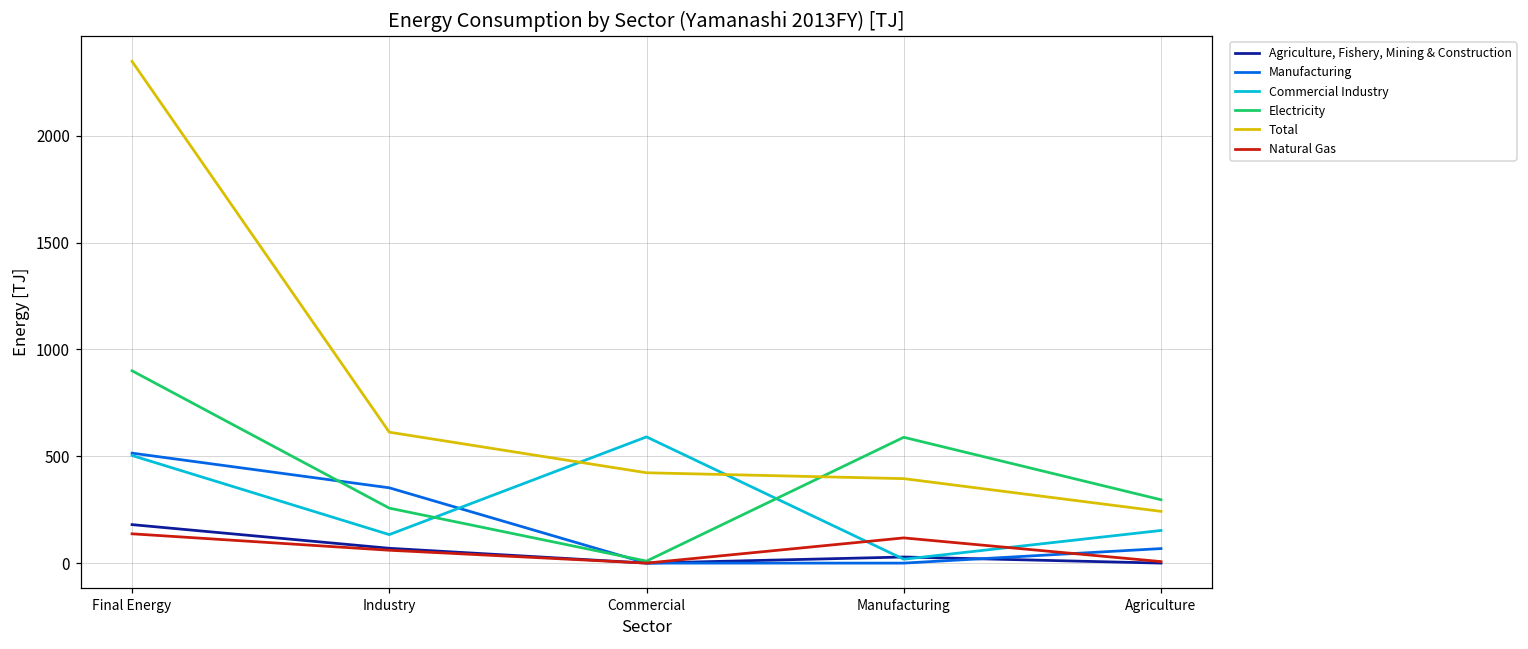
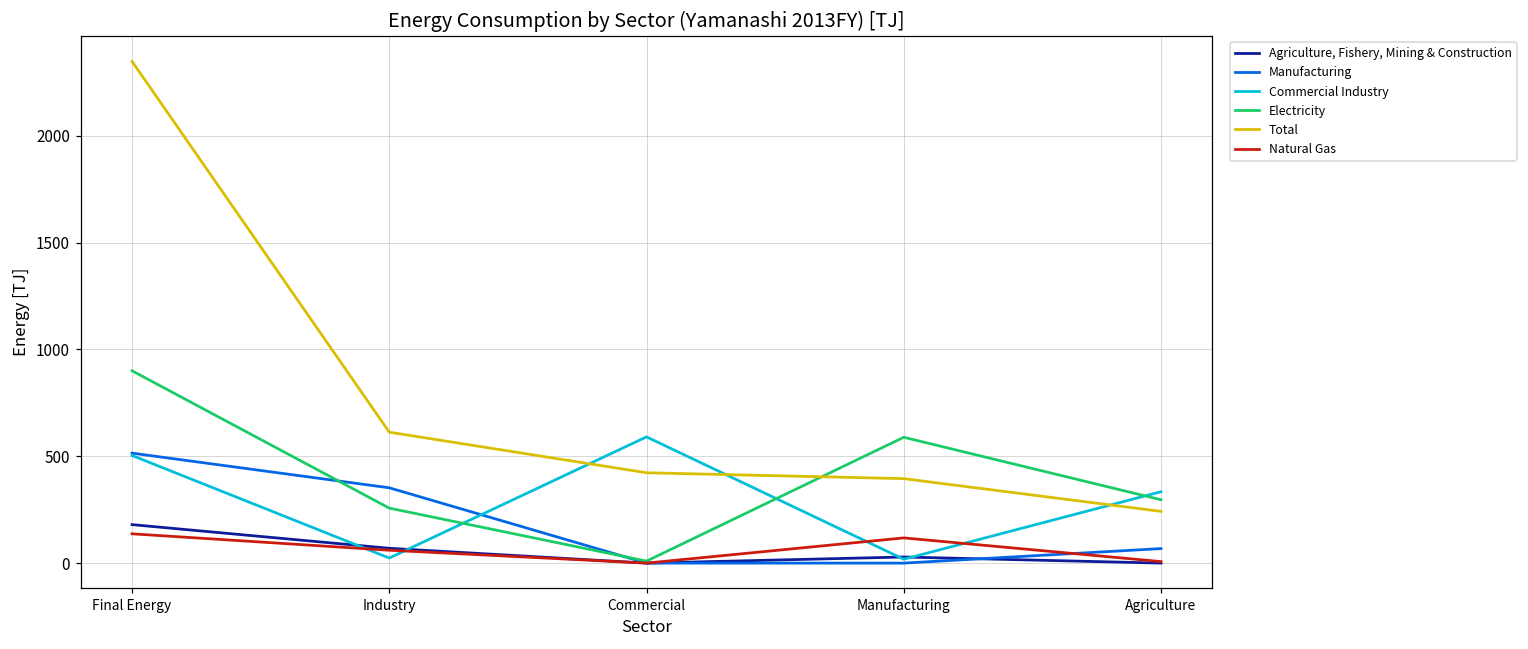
Commercial Industry, Industry: 130 -> 20
Commercial Industry, Agriculture: 150 -> 330
